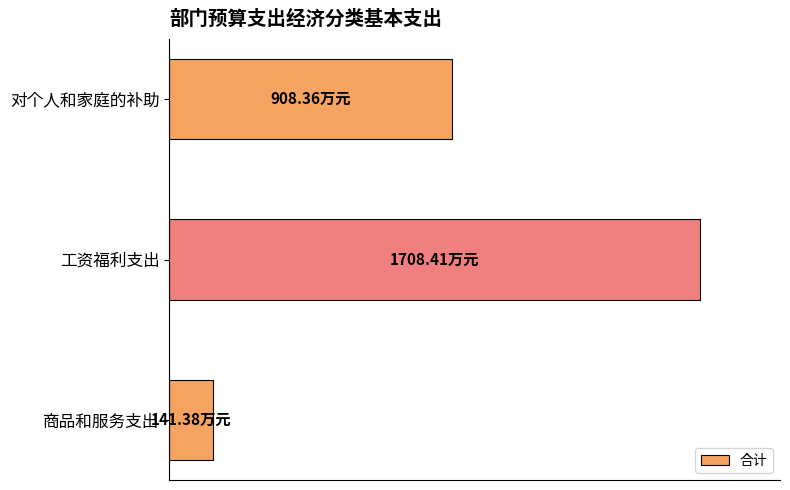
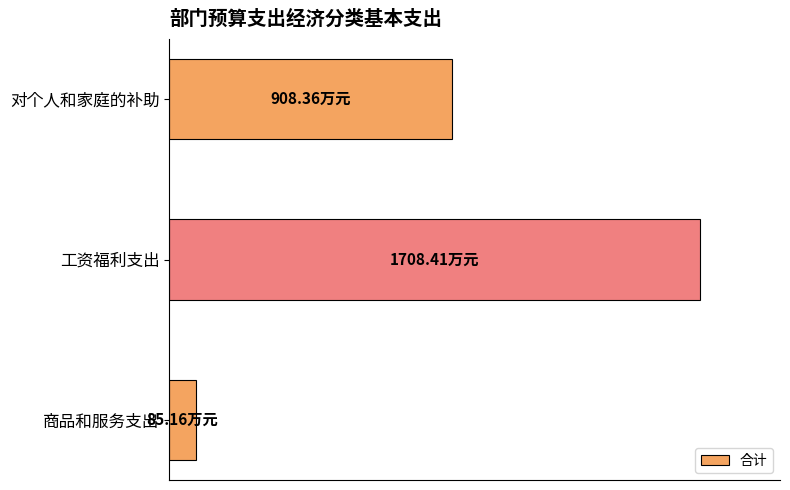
商品和服务支出: 141.38 -> 85.16
